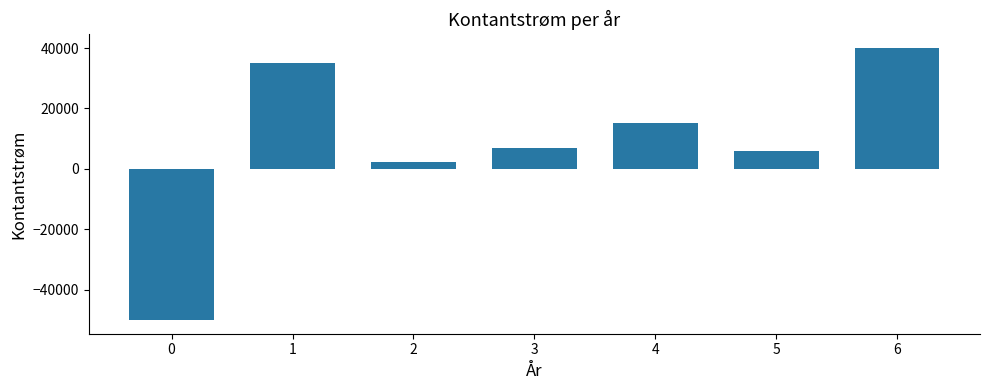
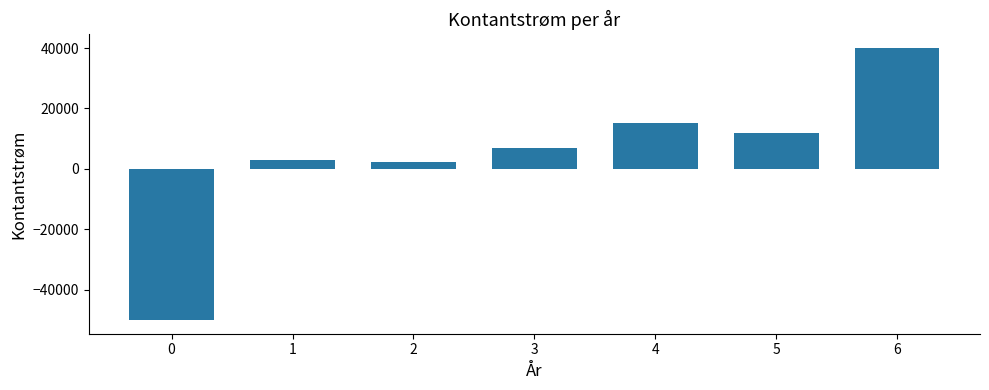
1: 35000 -> 3000
5: 6000 -> 12000
